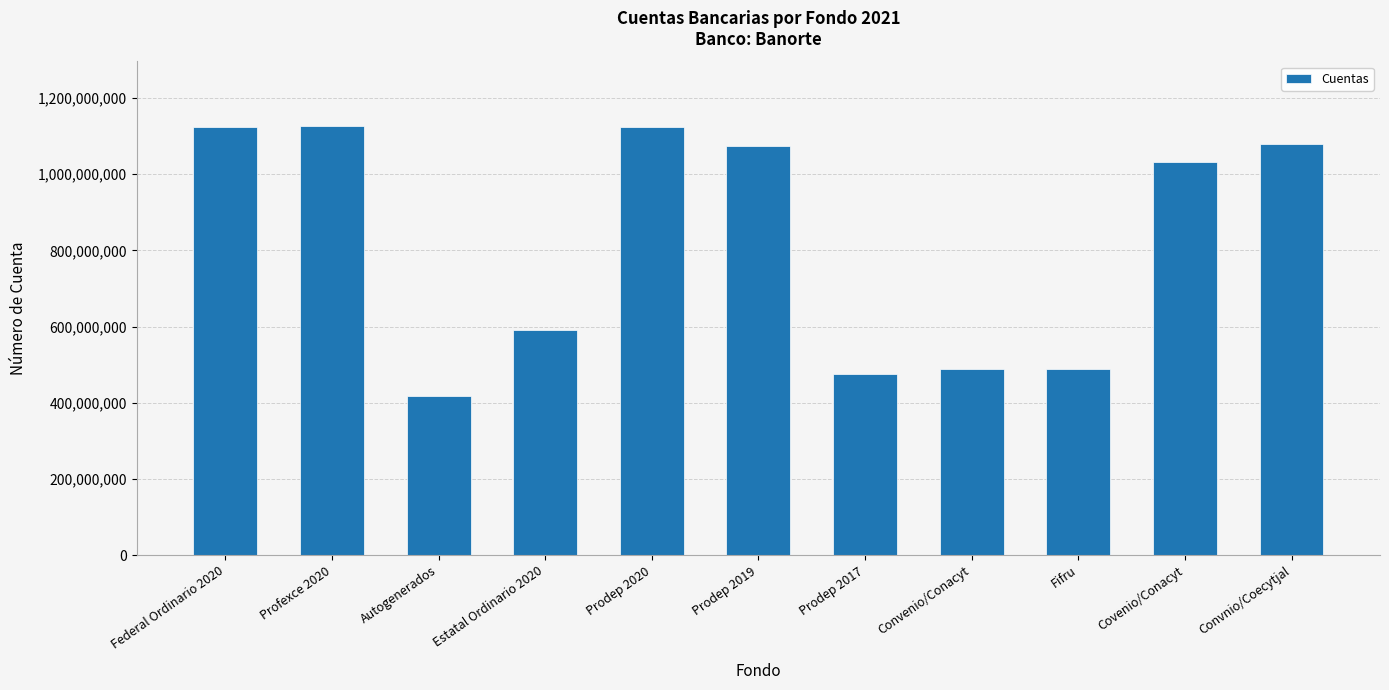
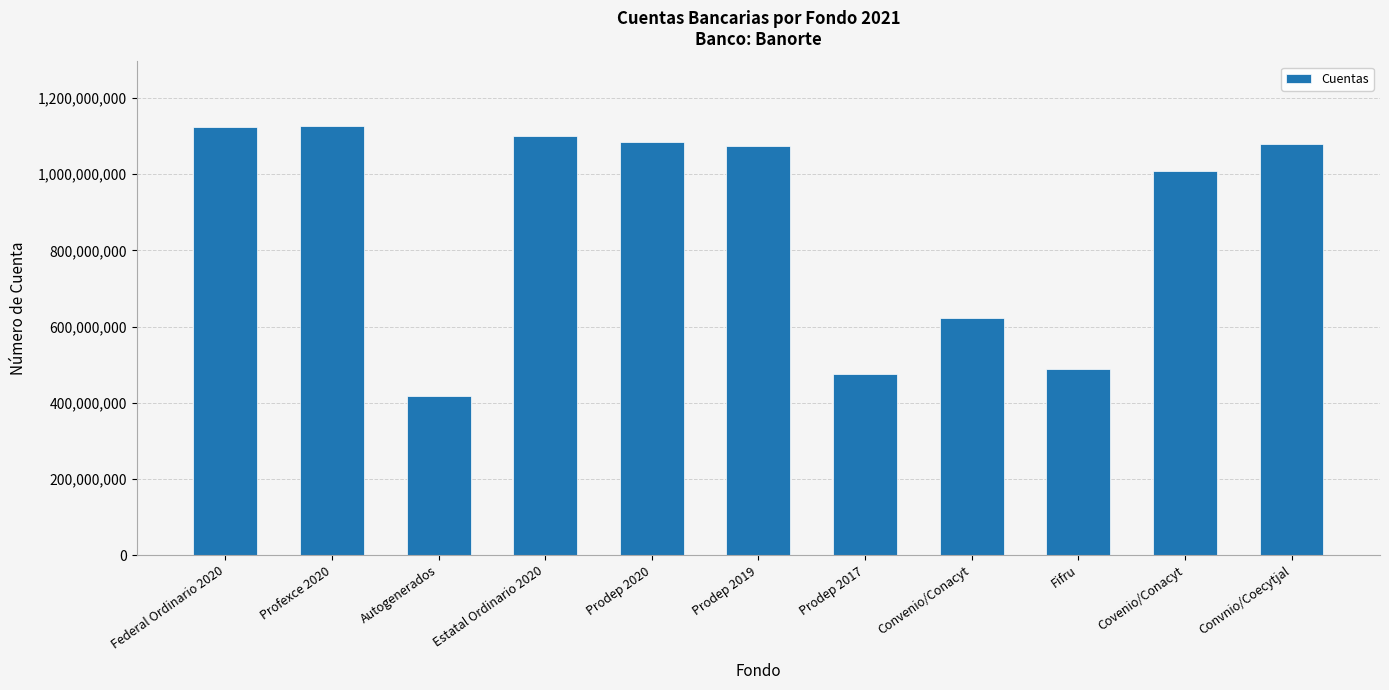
Estatal Ordinario 2020: 590,000,000 -> 1,100,000,000
Prodep 2020: 1,120,000,000 -> 1,090,000,000
Convenio/Conacyt: 490,000,000 -> 620,000,000
Covenio/Conacyt: 1,030,000,000 -> 1,010,000,000
